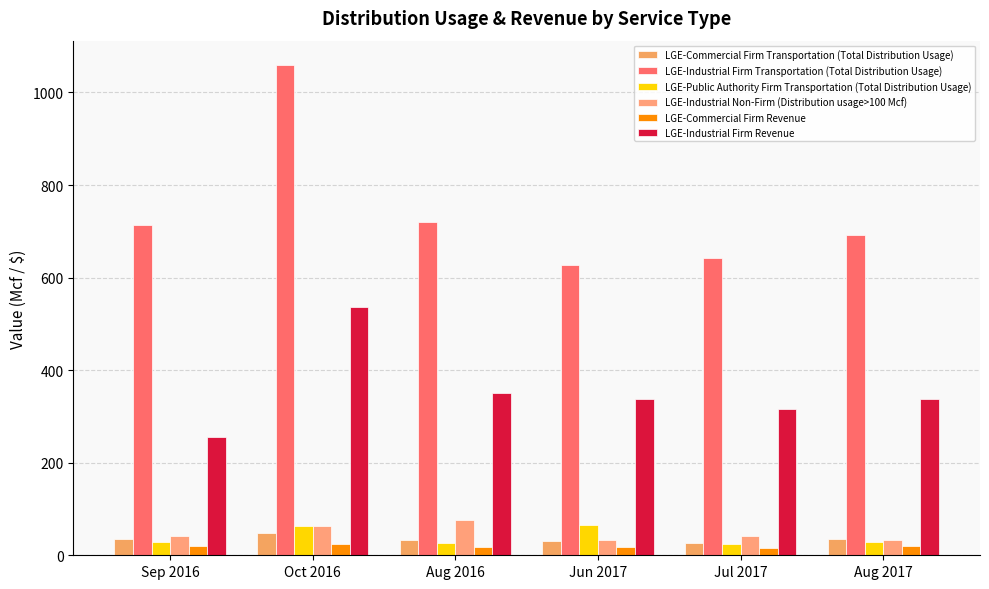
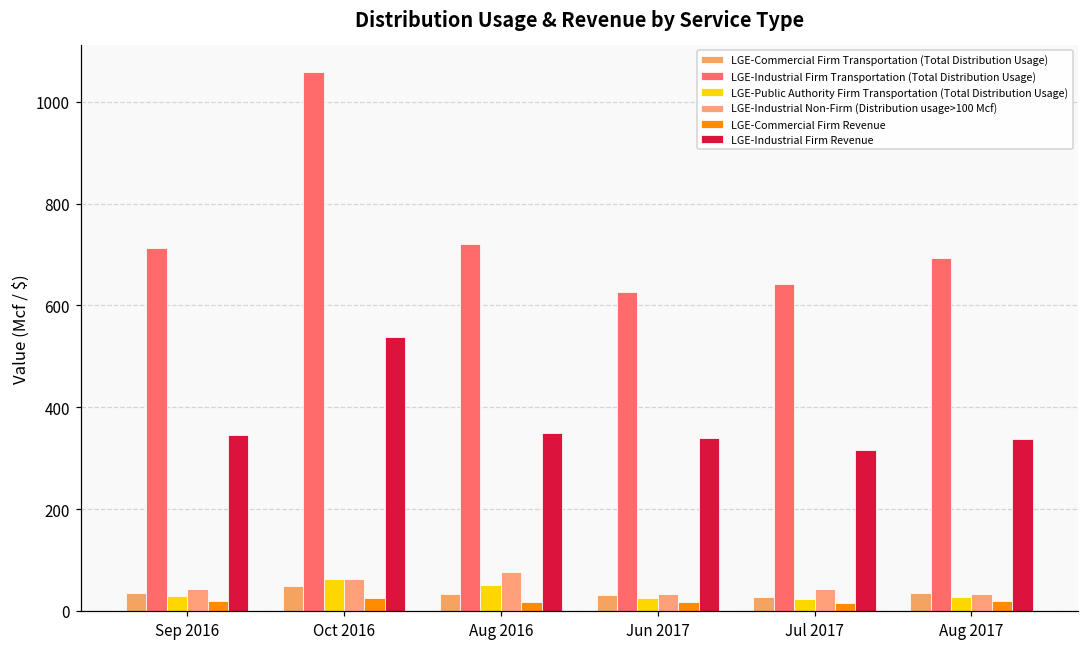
LGE-Industrial Firm Revenue, Sep 2016: 260 -> 350
LGE-Public Authority Firm Transportation (Total Distribution Usage), Aug 2016: 30 -> 50
LGE-Public Authority Firm Transportation (Total Distribution Usage), Jun 2017: 70 -> 20
